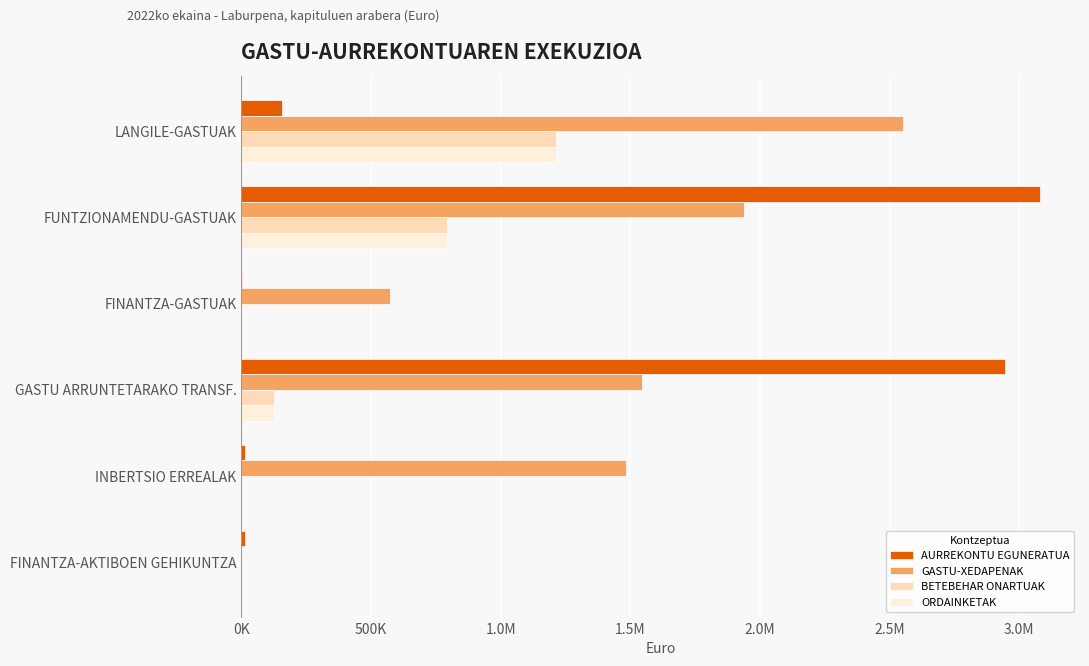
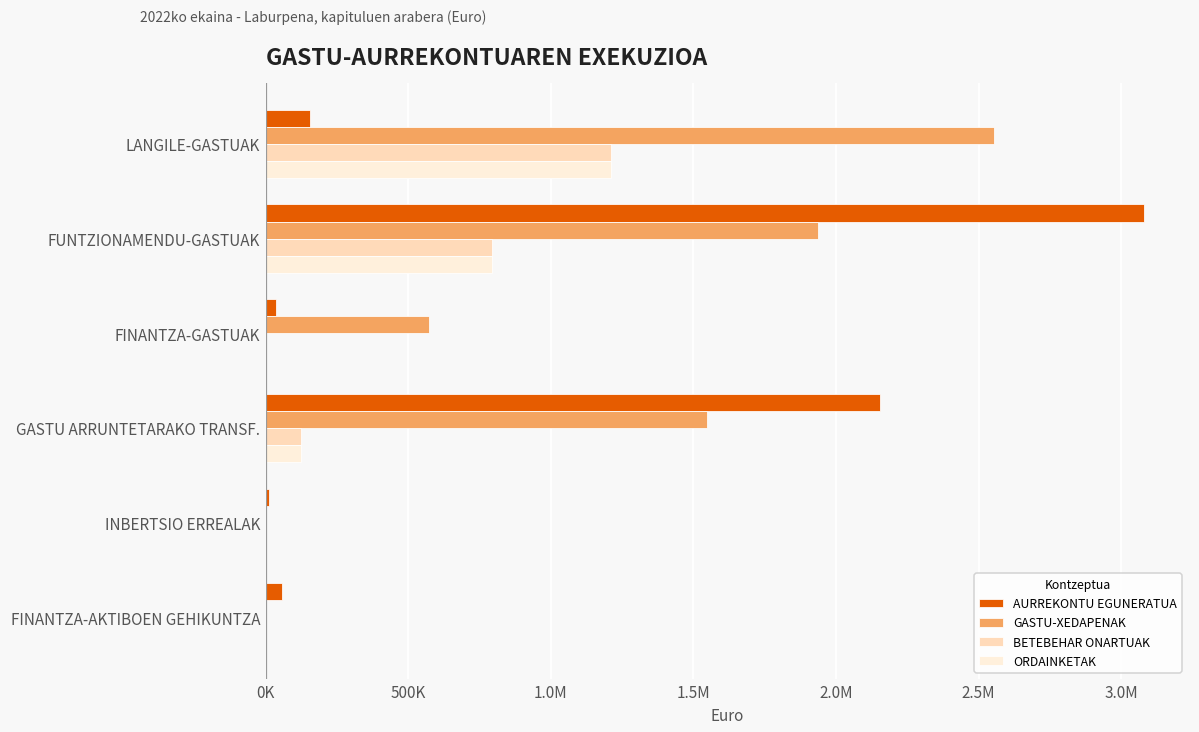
AURREKONTU EGUNERATUA, FINANTZA-GASTUAK: 0 -> 40000
AURREKONTU EGUNERATUA, GASTU ARRUNTETARAKO TRANSF.: 2950000 -> 2150000
GASTU-XEDAPENAK, INBERTSIO ERREALAK: 1480000 -> 0
AURREKONTU EGUNERATUA, FINANTZA-AKTIBOEN GEHIKUNTZA: 10000 -> 60000
